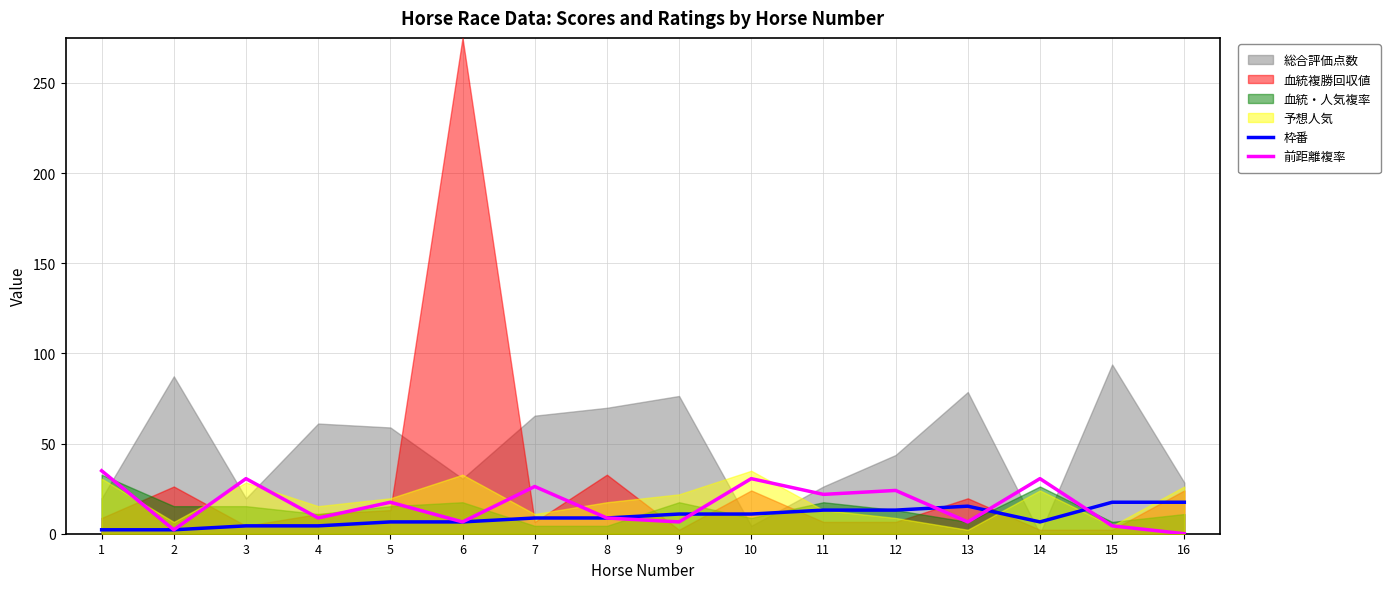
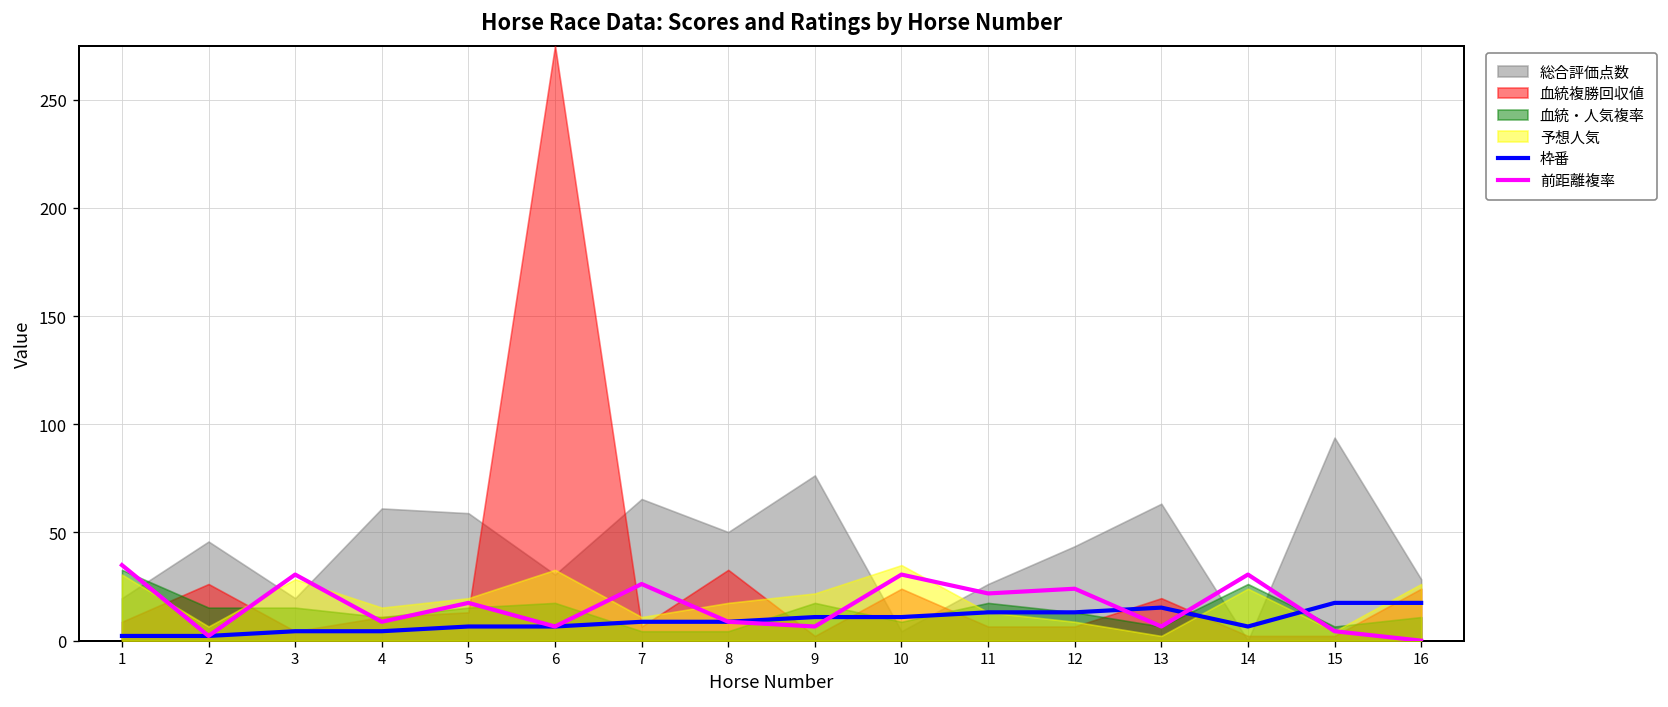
総合評価点数, 2: 87 -> 46
総合評価点数, 8: 70 -> 50
総合評価点数, 13: 79 -> 63
